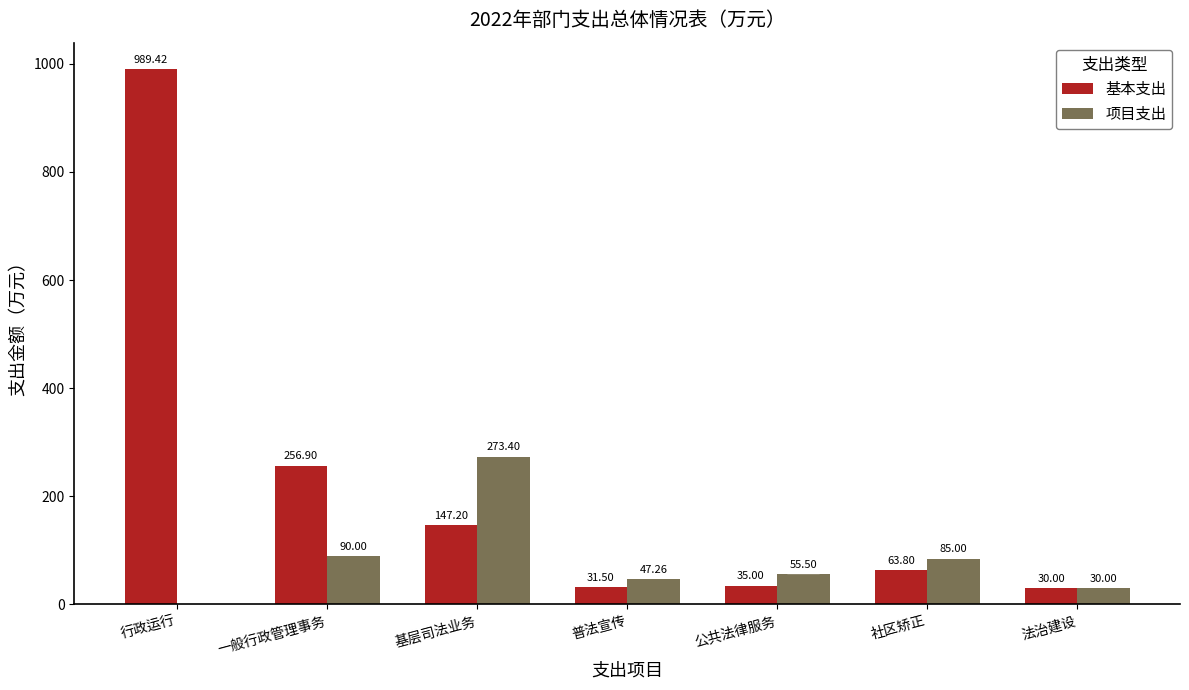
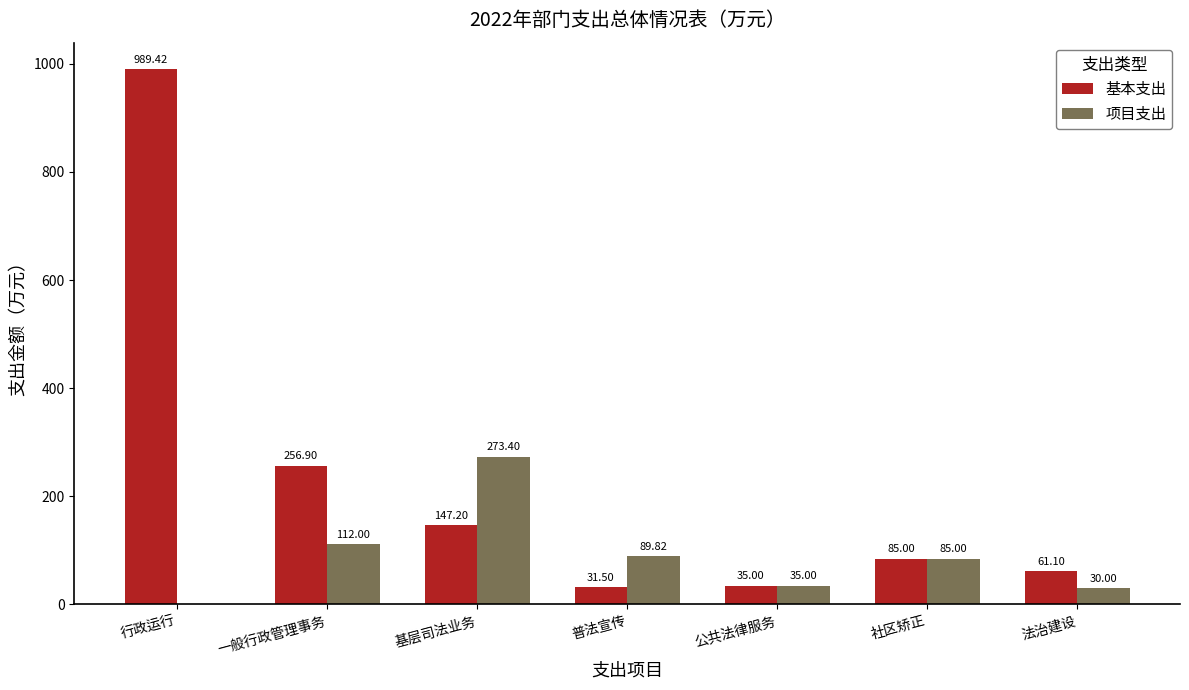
项目支出, 一般行政管理事务: 90.00 -> 112.00
项目支出, 普法宣传: 47.26 -> 89.82
项目支出, 公共法律服务: 55.50 -> 35.00
基本支出, 社区矫正: 63.80 -> 85.00
基本支出, 法治建设: 30.00 -> 61.10
